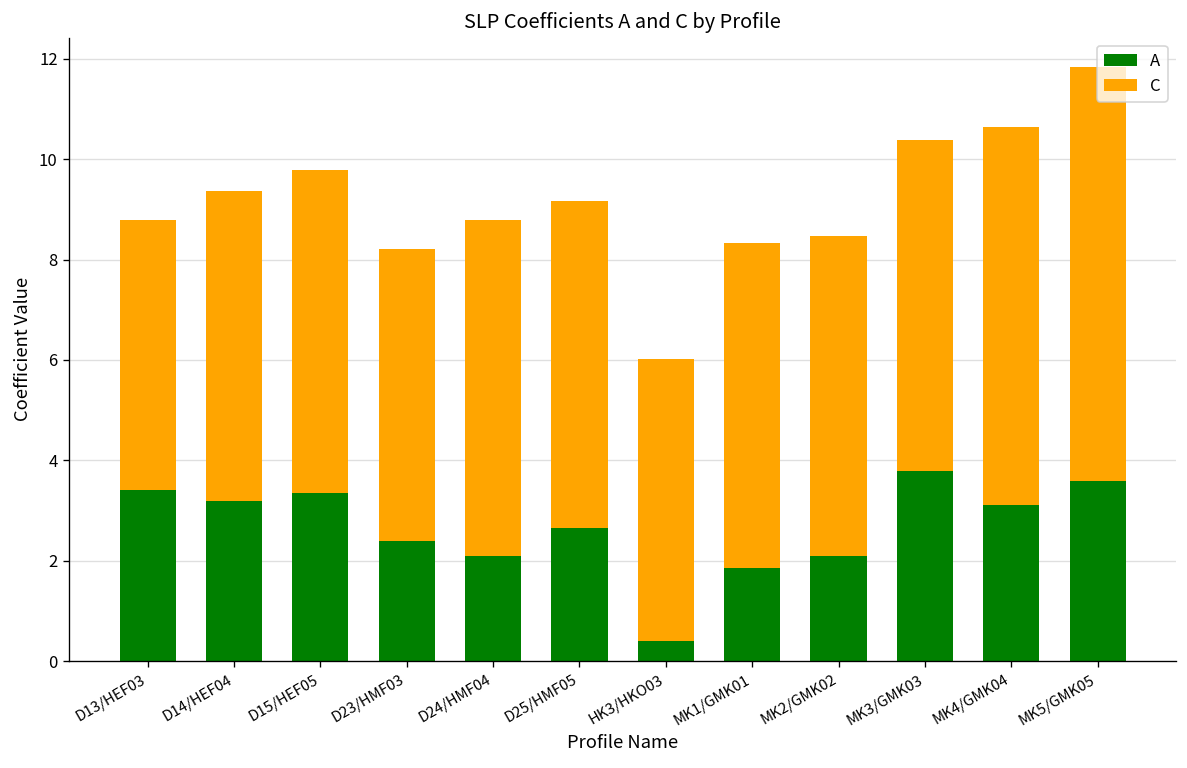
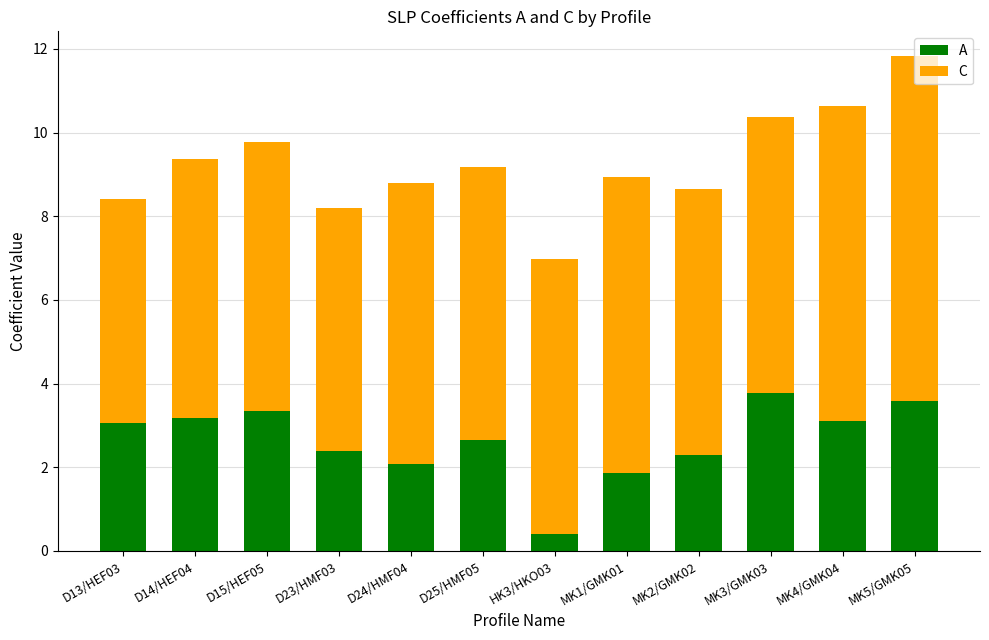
A, D13/HEF03: 3.4 -> 3.0
C, HK3/HKO03: 5.6 -> 6.6
C, MK1/GMK01: 6.5 -> 7.1
A, MK2/GMK02: 2.1 -> 2.3
